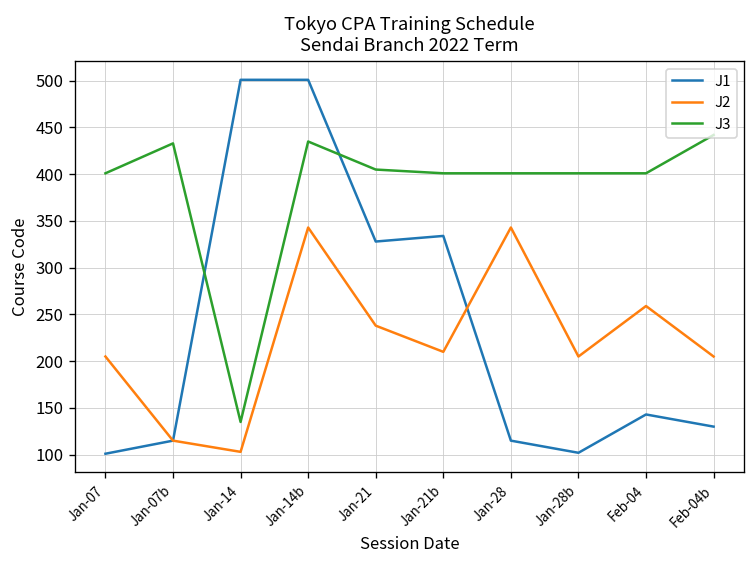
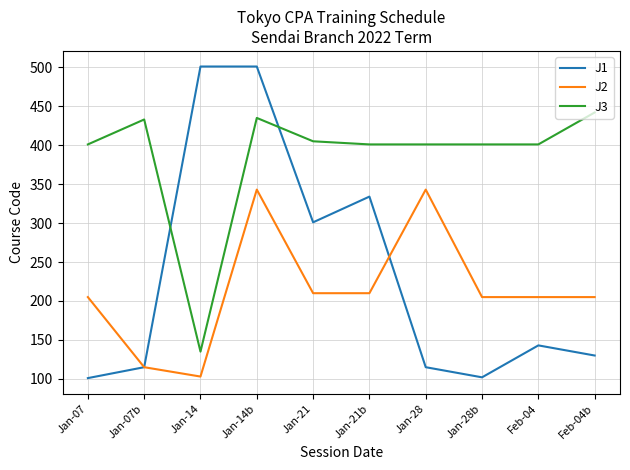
J1, Jan-21: 330 -> 300
J2, Jan-21: 240 -> 210
J2, Feb-04: 260 -> 210
